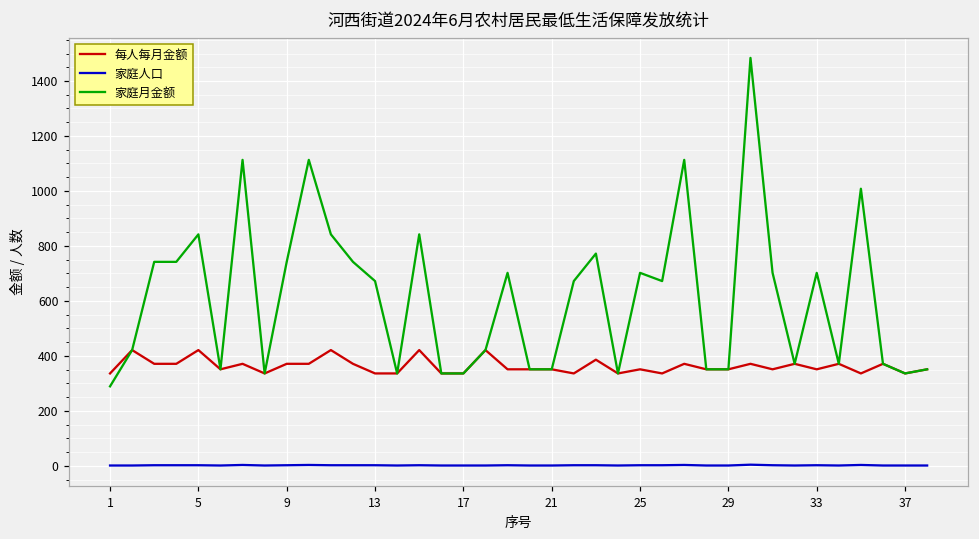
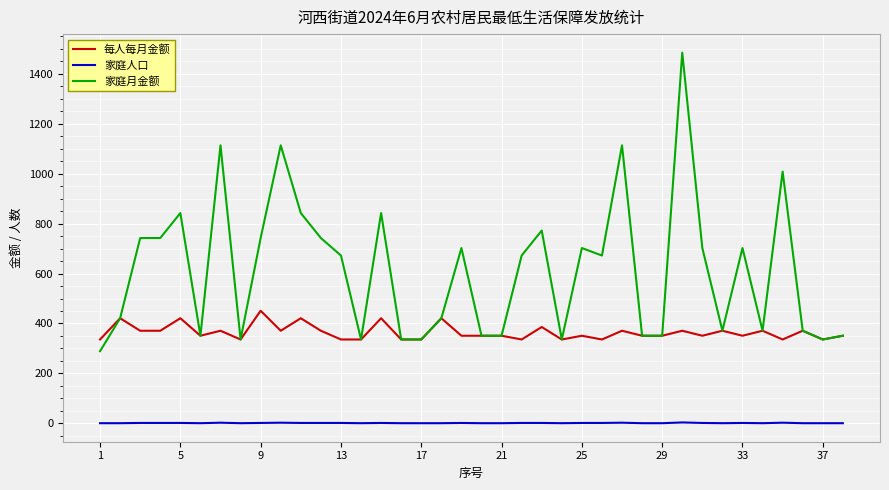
每人每月金额, 9: 370 -> 450
